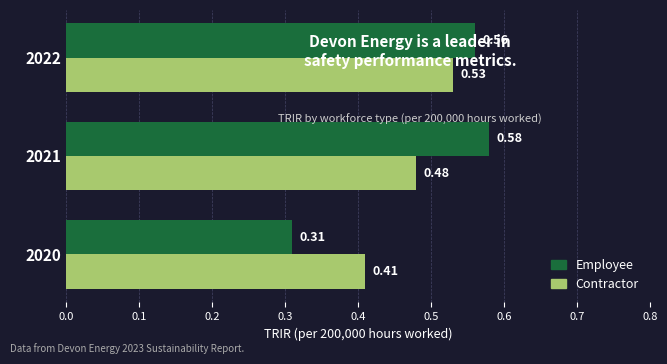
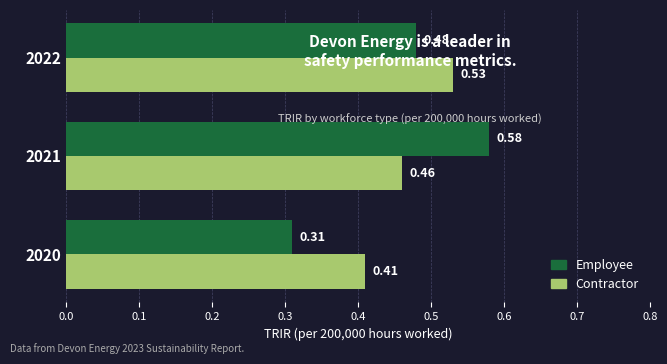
Employee, 2022: 0.56 -> 0.48
Contractor, 2021: 0.48 -> 0.46
